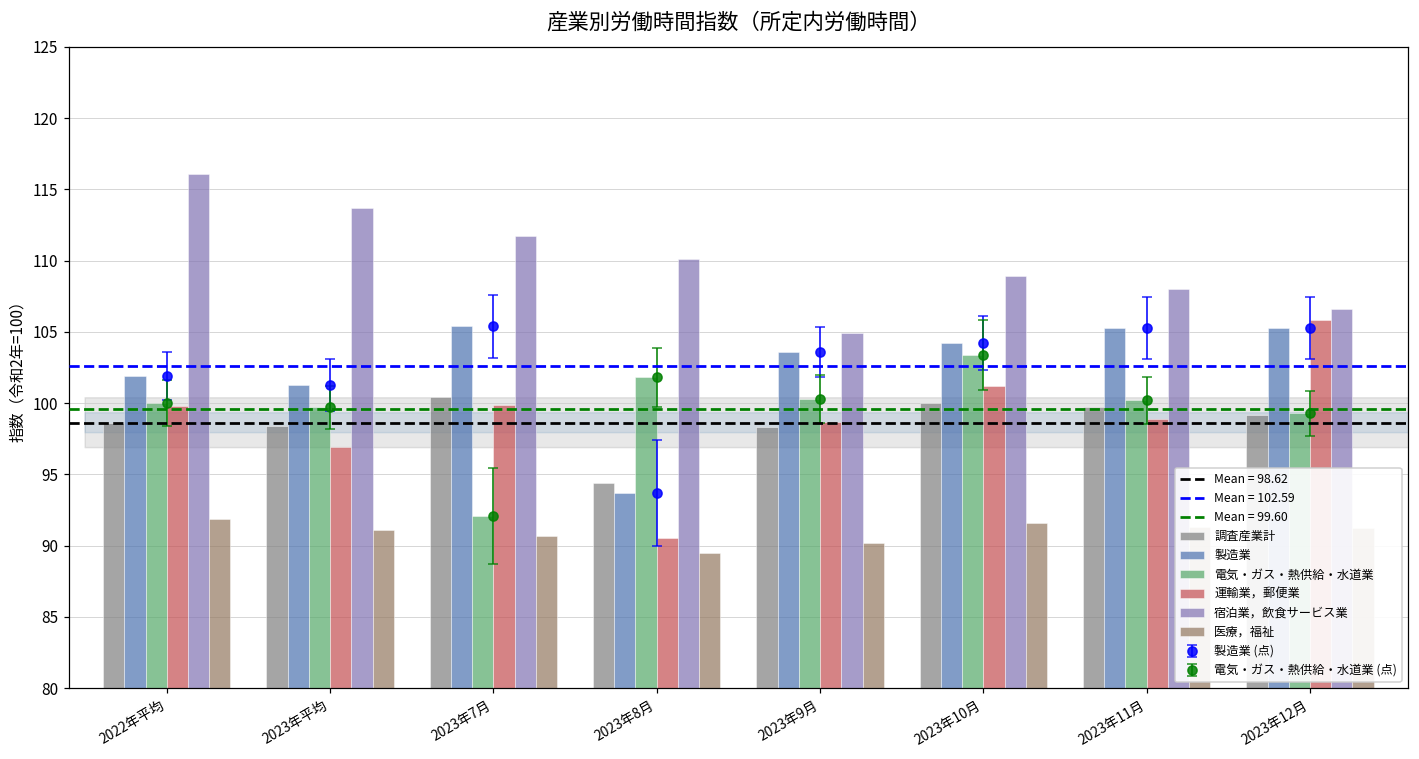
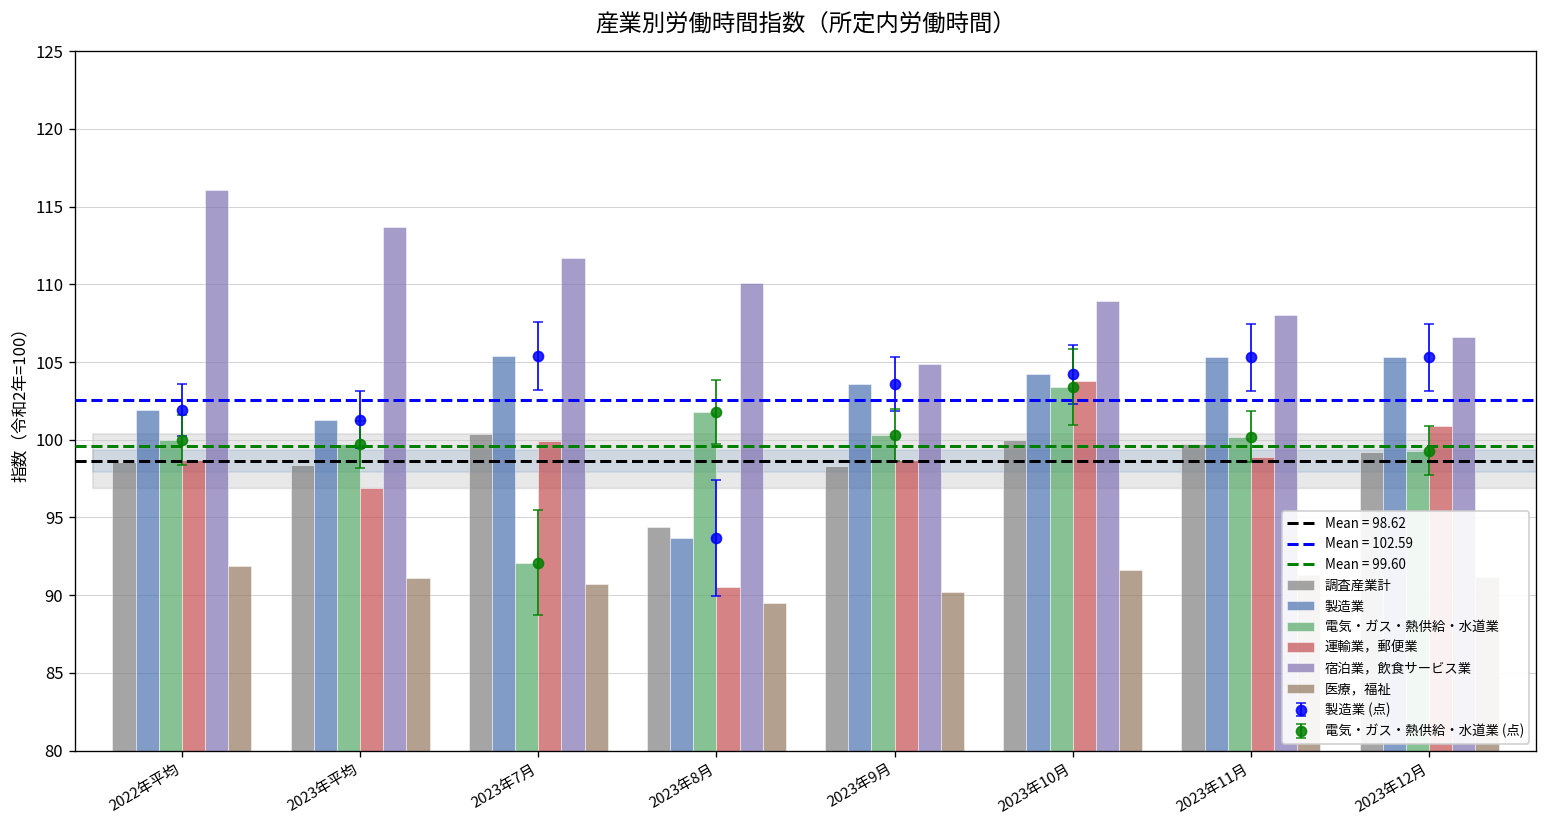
運輸業，郵便業, 2022年平均: 99.8 -> 98.7
運輸業，郵便業, 2023年10月: 101.2 -> 103.8
運輸業，郵便業, 2023年12月: 105.8 -> 100.9
